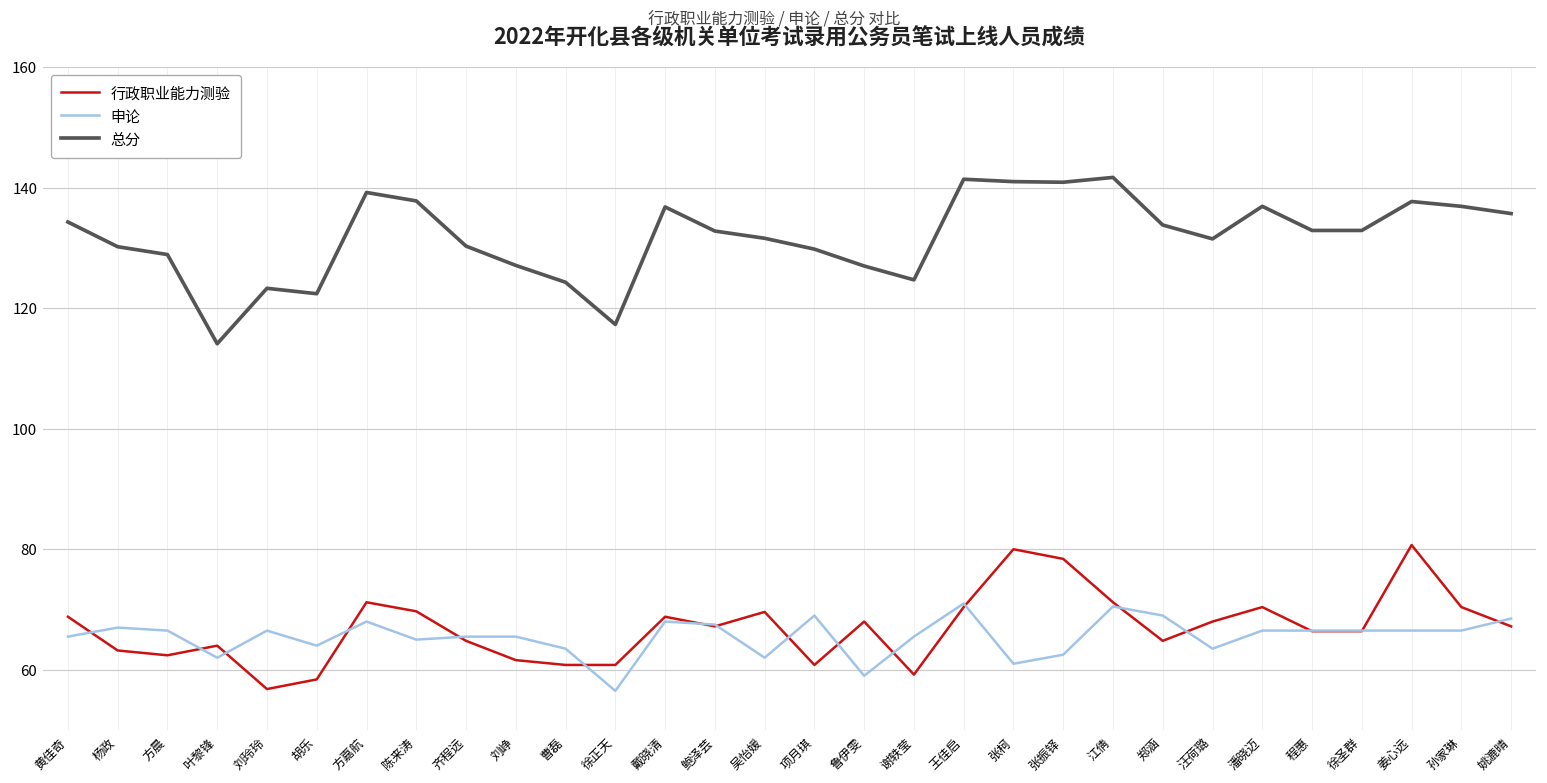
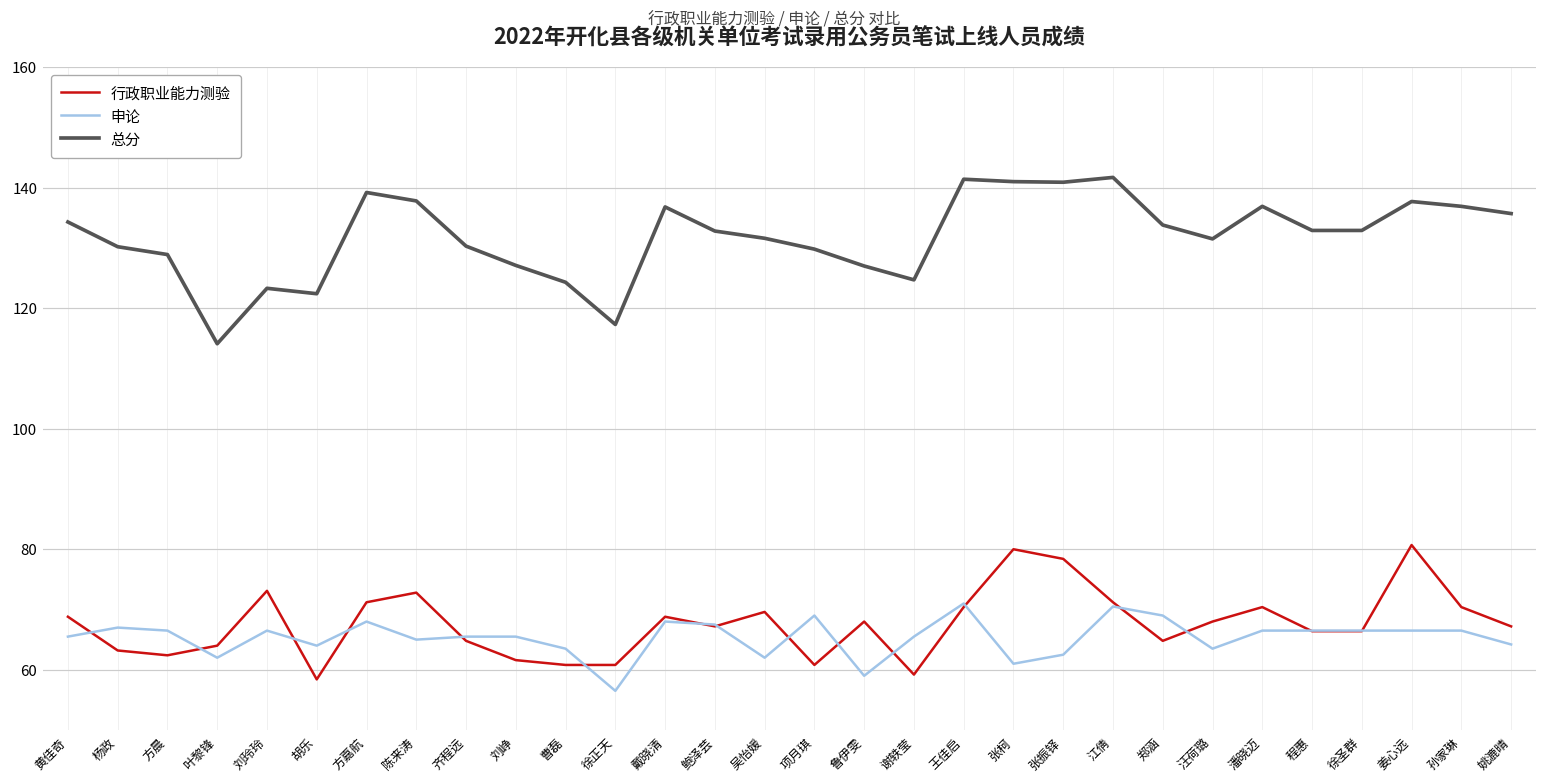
行政职业能力测验, 刘玲玲: 57 -> 73
行政职业能力测验, 陈来涛: 70 -> 73
申论, 姚漉晴: 69 -> 64
